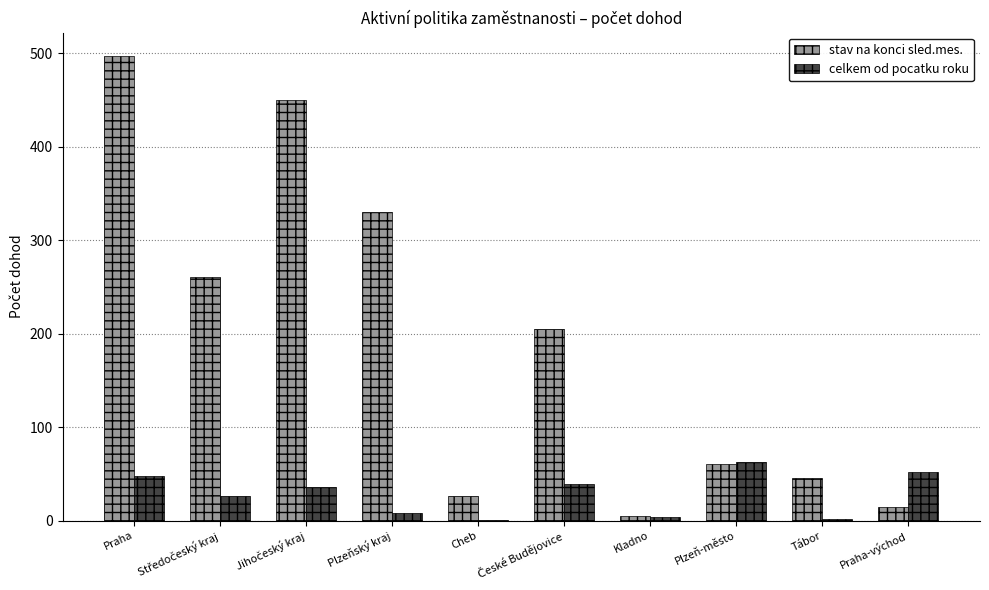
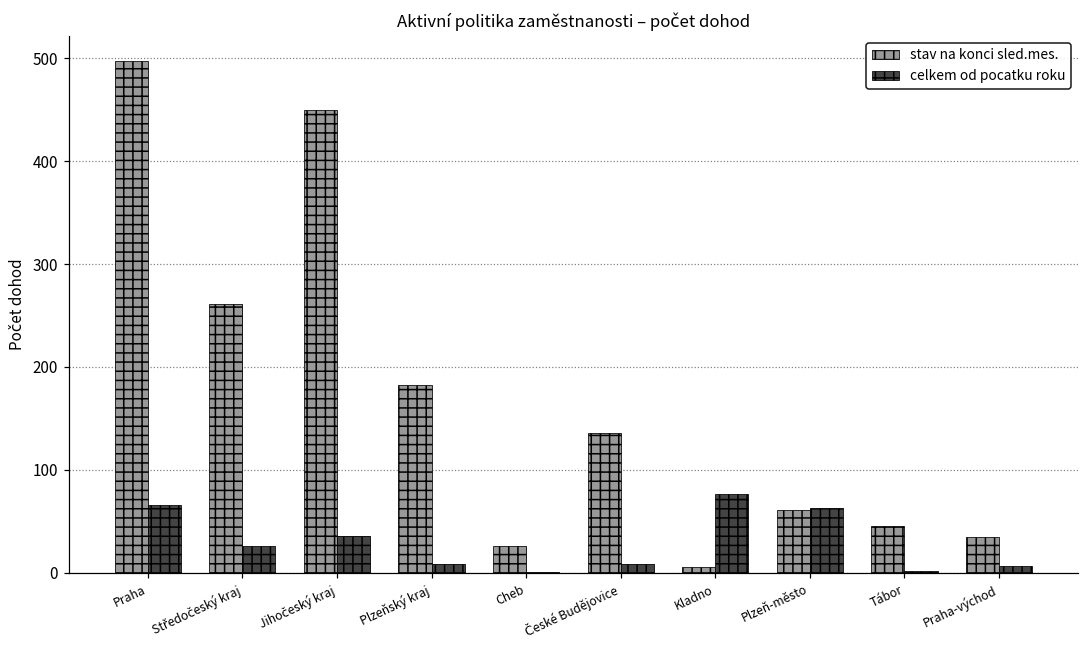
celkem od pocatku roku, Praha: 50 -> 70
stav na konci sled.mes., Plzeňský kraj: 330 -> 180
stav na konci sled.mes., České Budějovice: 210 -> 140
celkem od pocatku roku, České Budějovice: 40 -> 10
celkem od pocatku roku, Kladno: 0 -> 80
stav na konci sled.mes., Praha-východ: 10 -> 40
celkem od pocatku roku, Praha-východ: 50 -> 10
